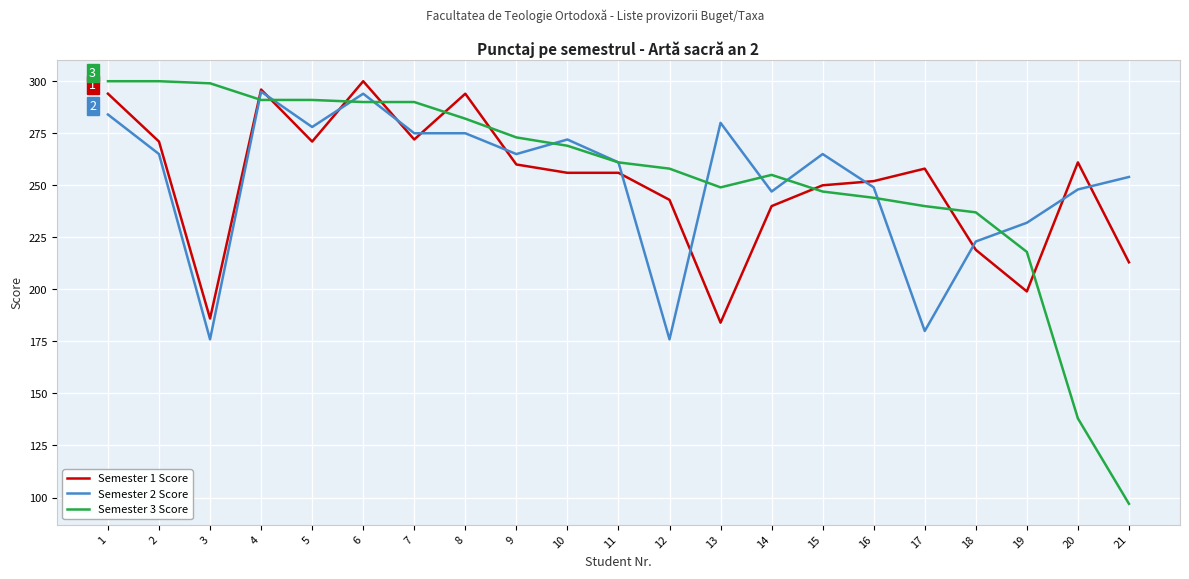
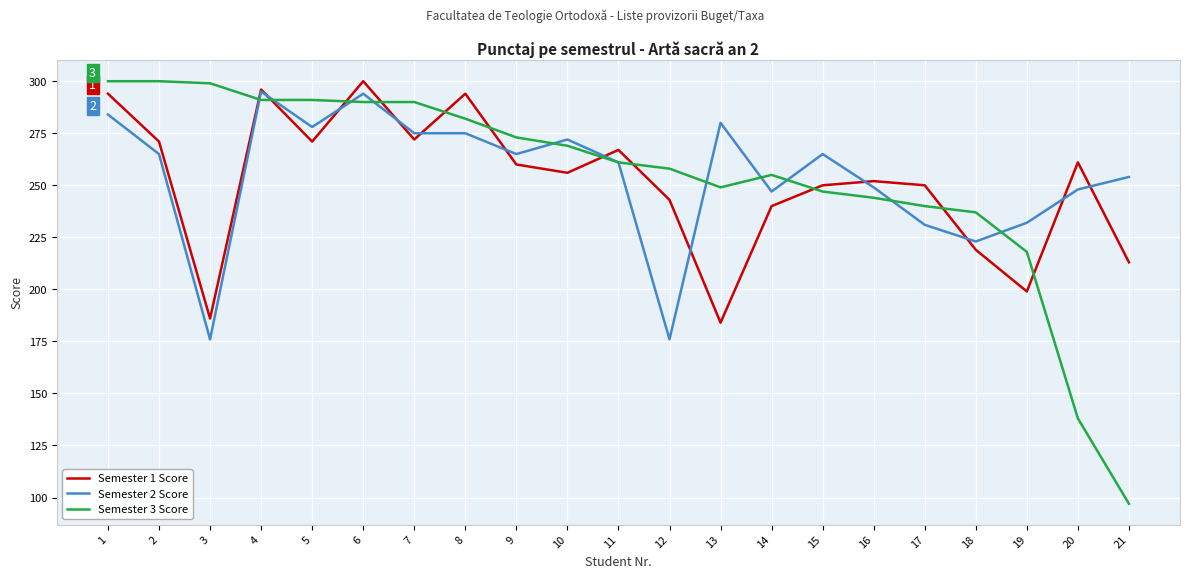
Semester 1 Score, 11: 256 -> 267
Semester 1 Score, 17: 258 -> 250
Semester 2 Score, 17: 180 -> 231
